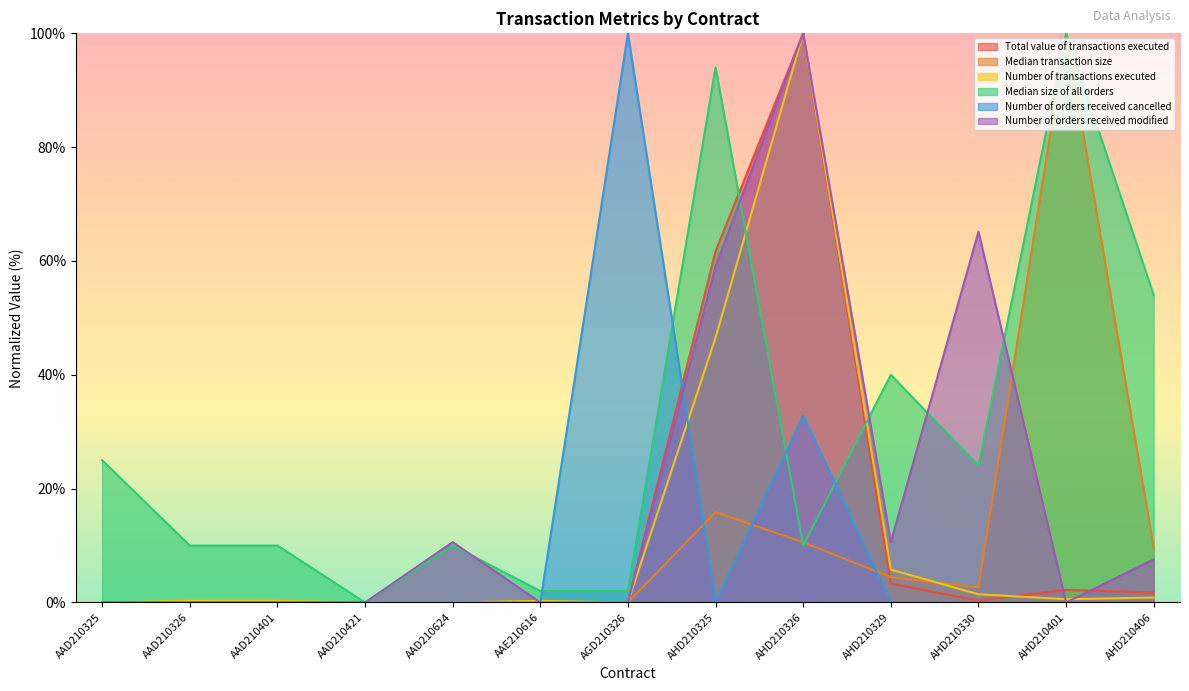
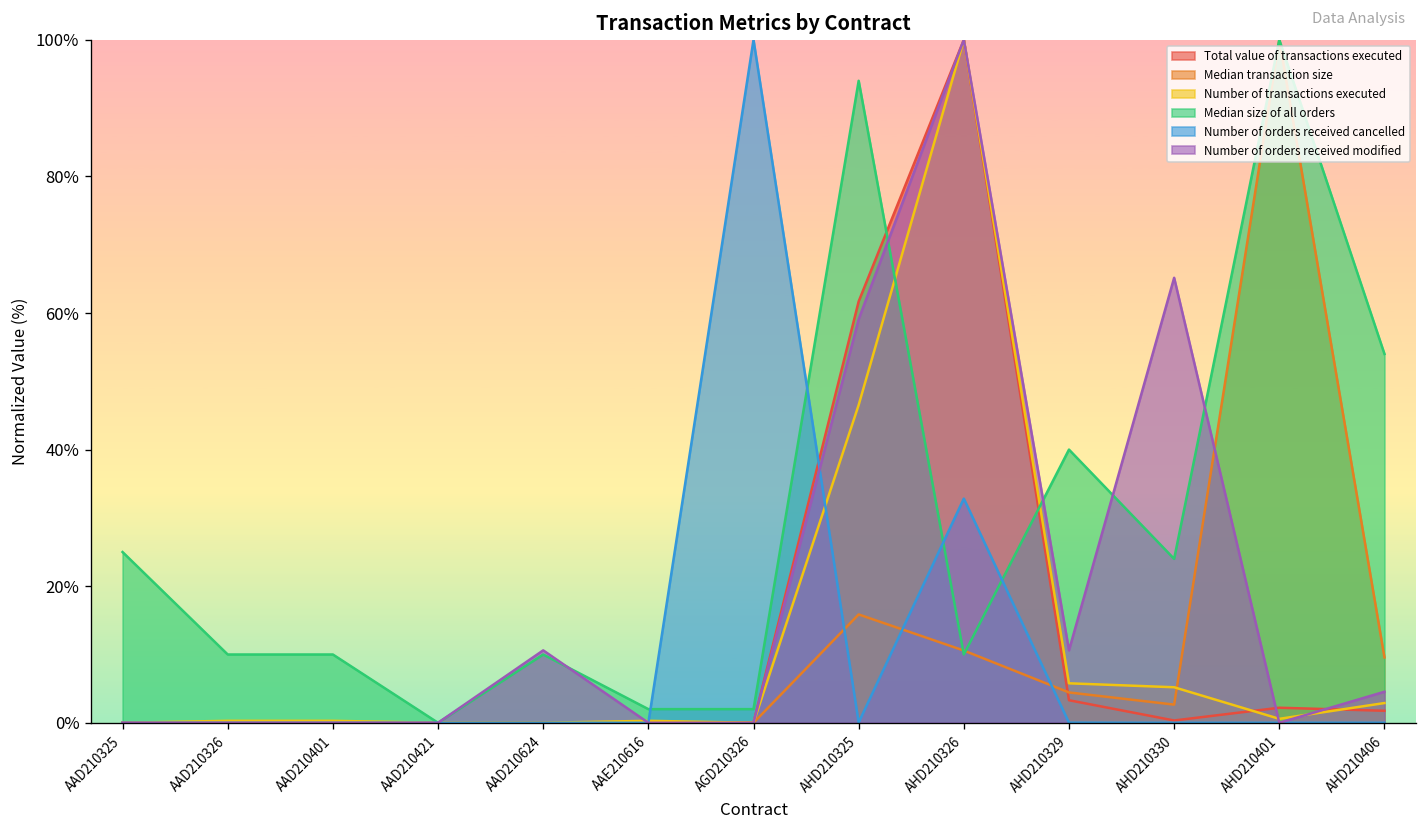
Number of transactions executed, AHD210330: 1% -> 5%
Number of transactions executed, AHD210406: 1% -> 3%
Number of orders received modified, AHD210406: 8% -> 5%
